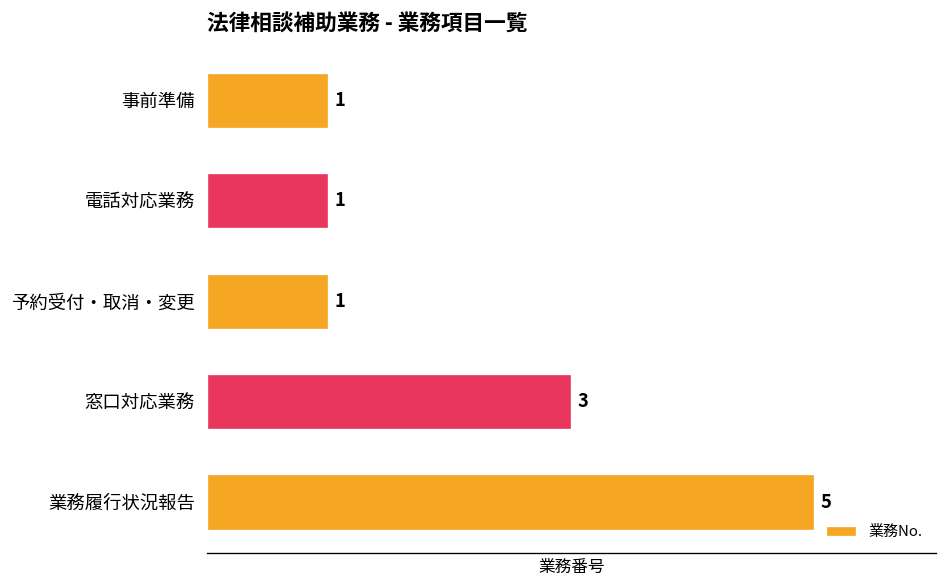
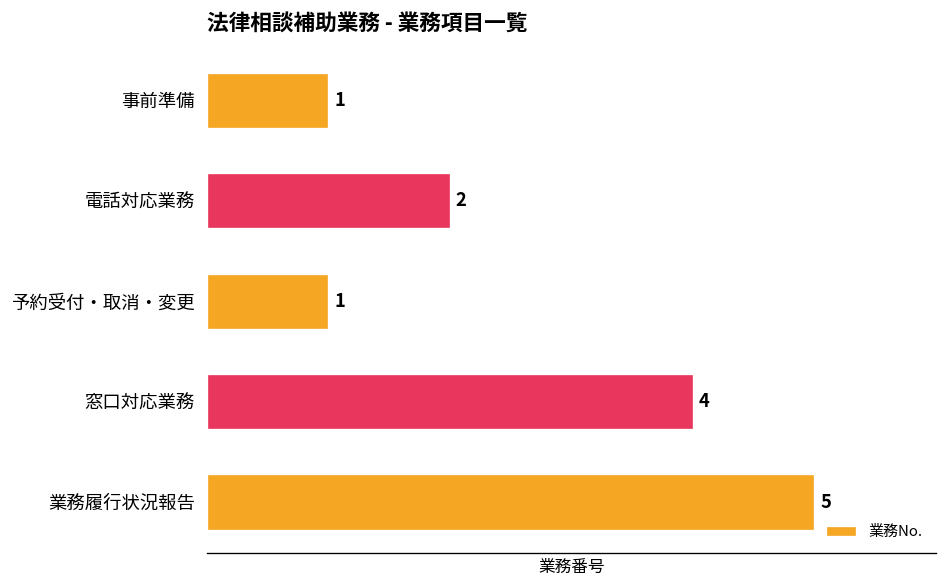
電話対応業務: 1 -> 2
窓口対応業務: 3 -> 4
